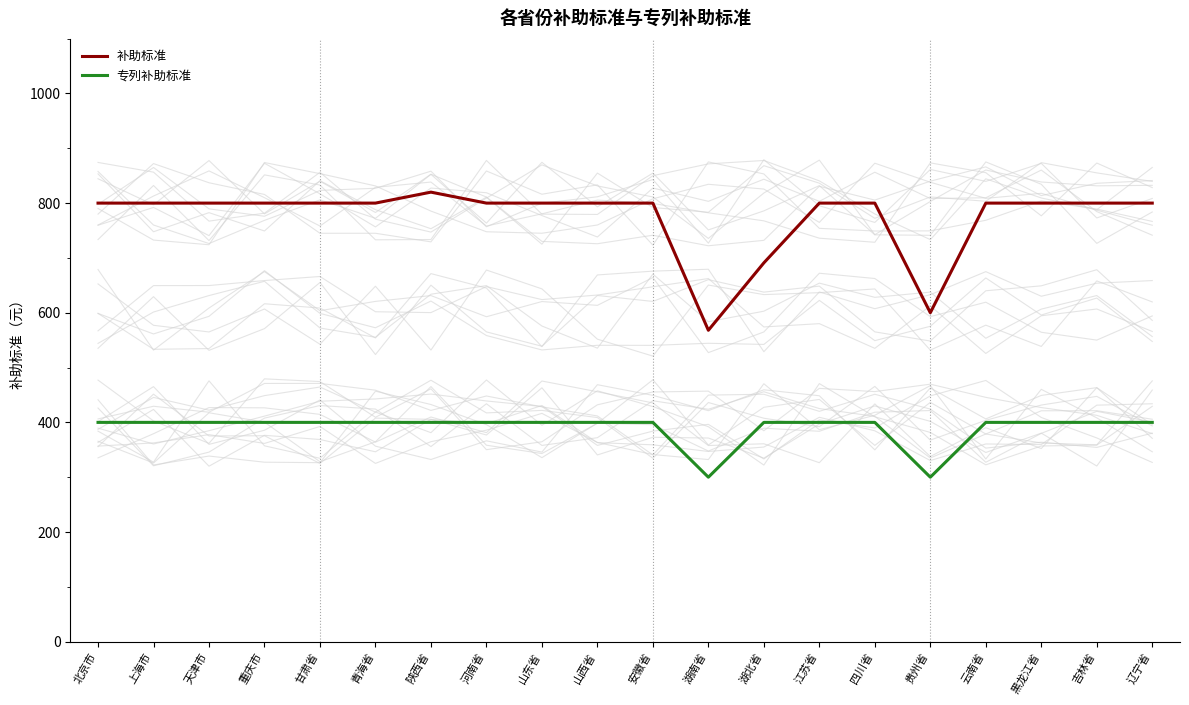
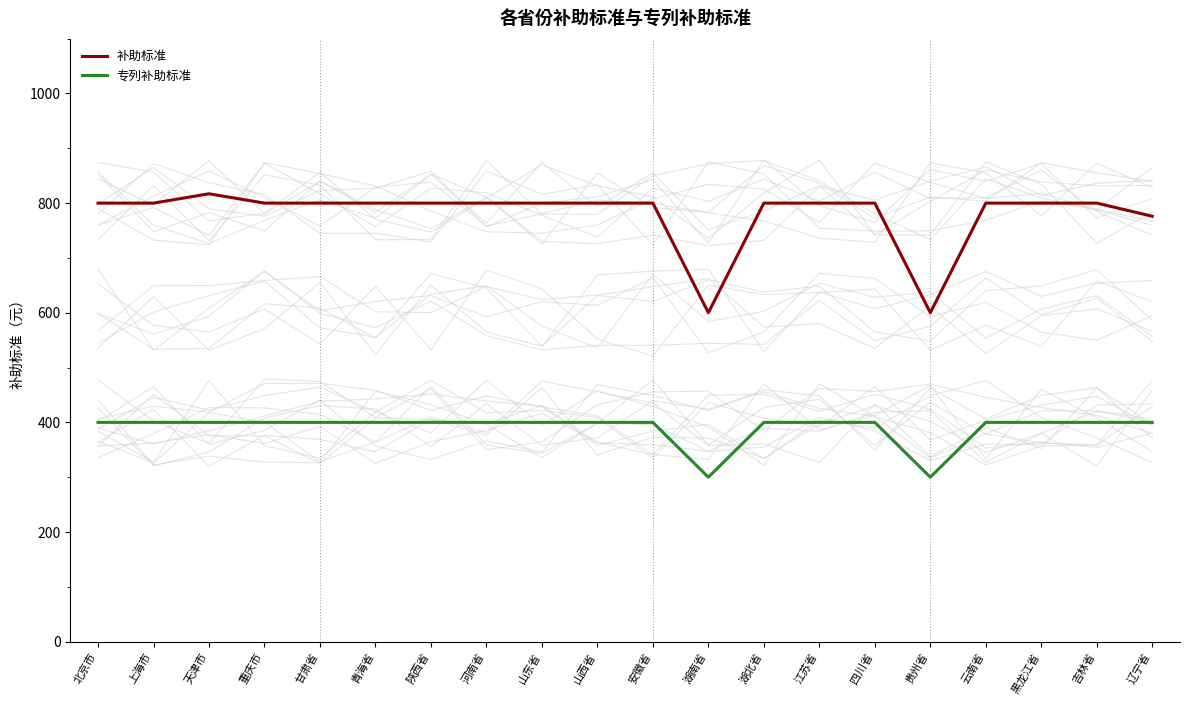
补助标准, 天津市: 800 -> 820
补助标准, 陕西省: 820 -> 800
补助标准, 湖南省: 570 -> 600
补助标准, 湖北省: 690 -> 800
补助标准, 辽宁省: 800 -> 780
